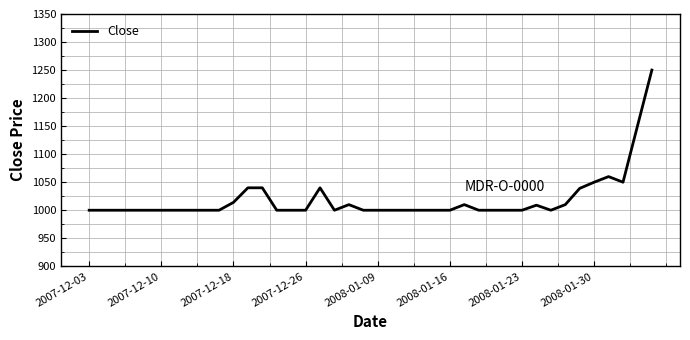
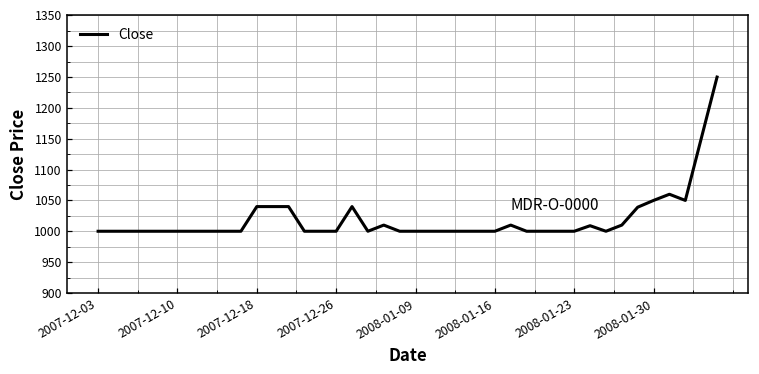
2007-12-18: 1010 -> 1040
